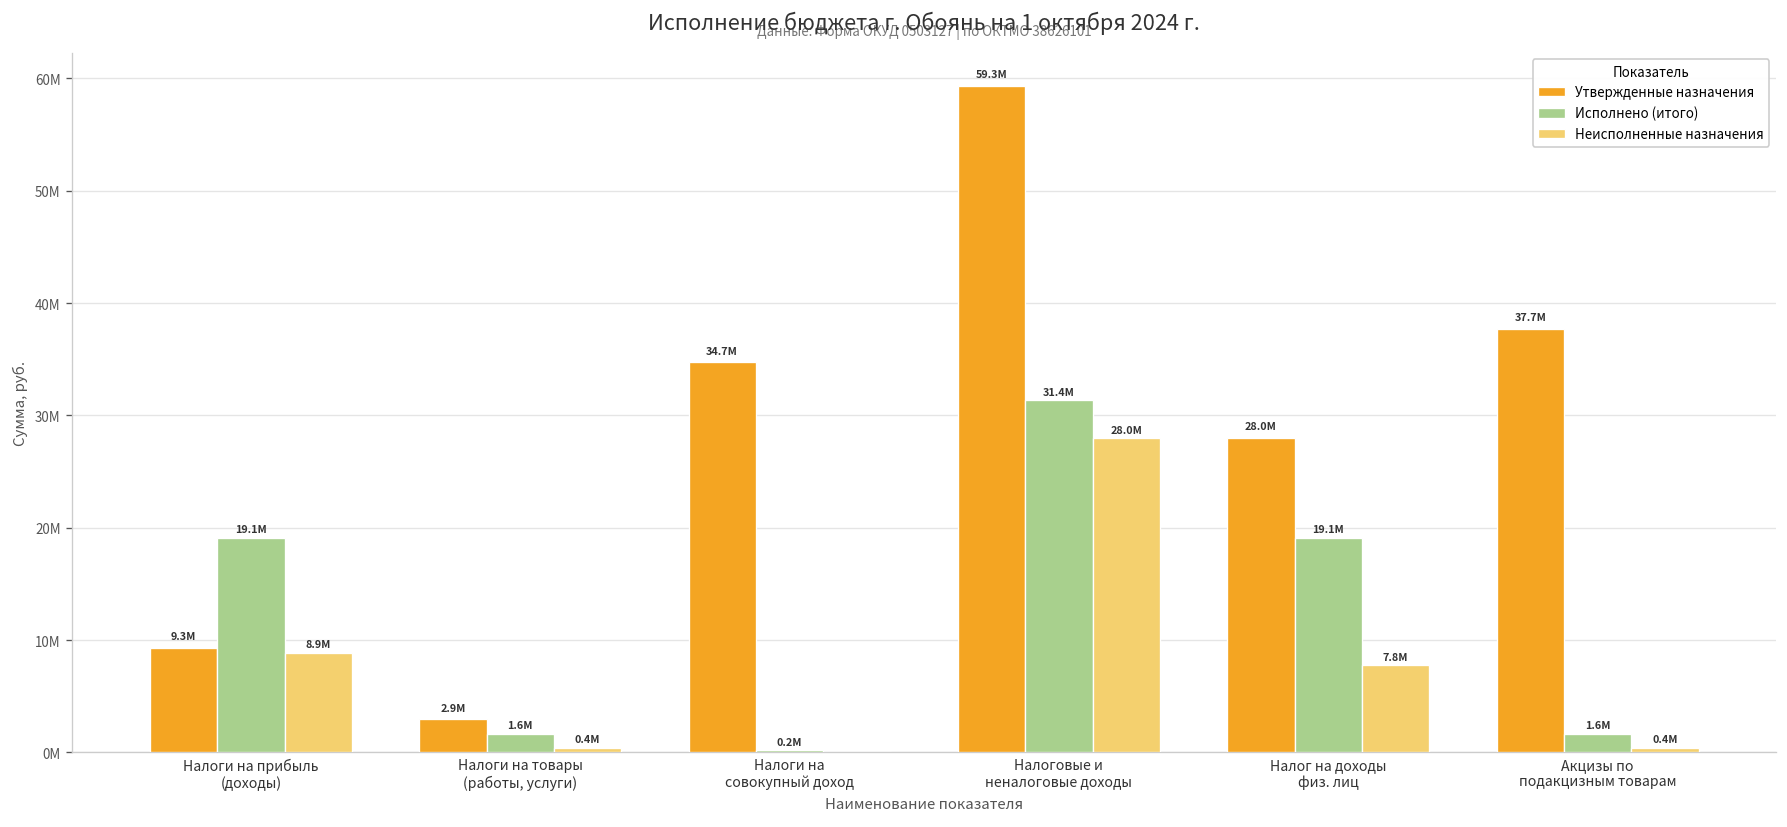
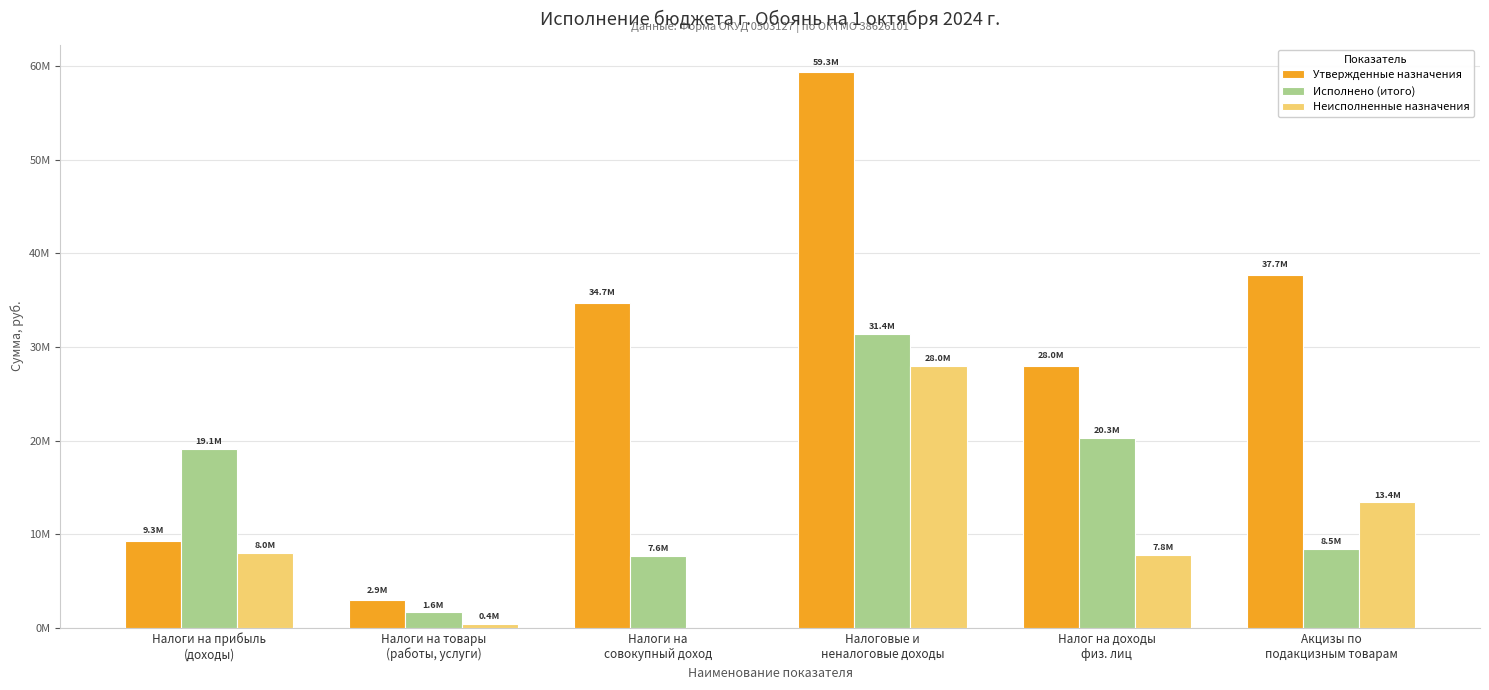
Неисполненные назначения, Налоги на прибыль (доходы): 8.9M -> 8.0M
Исполнено (итого), Налоги на совокупный доход: 0.2M -> 7.6M
Исполнено (итого), Налог на доходы физ. лиц: 19.1M -> 20.3M
Исполнено (итого), Акцизы по подакцизным товарам: 1.6M -> 8.5M
Неисполненные назначения, Акцизы по подакцизным товарам: 0.4M -> 13.4M
